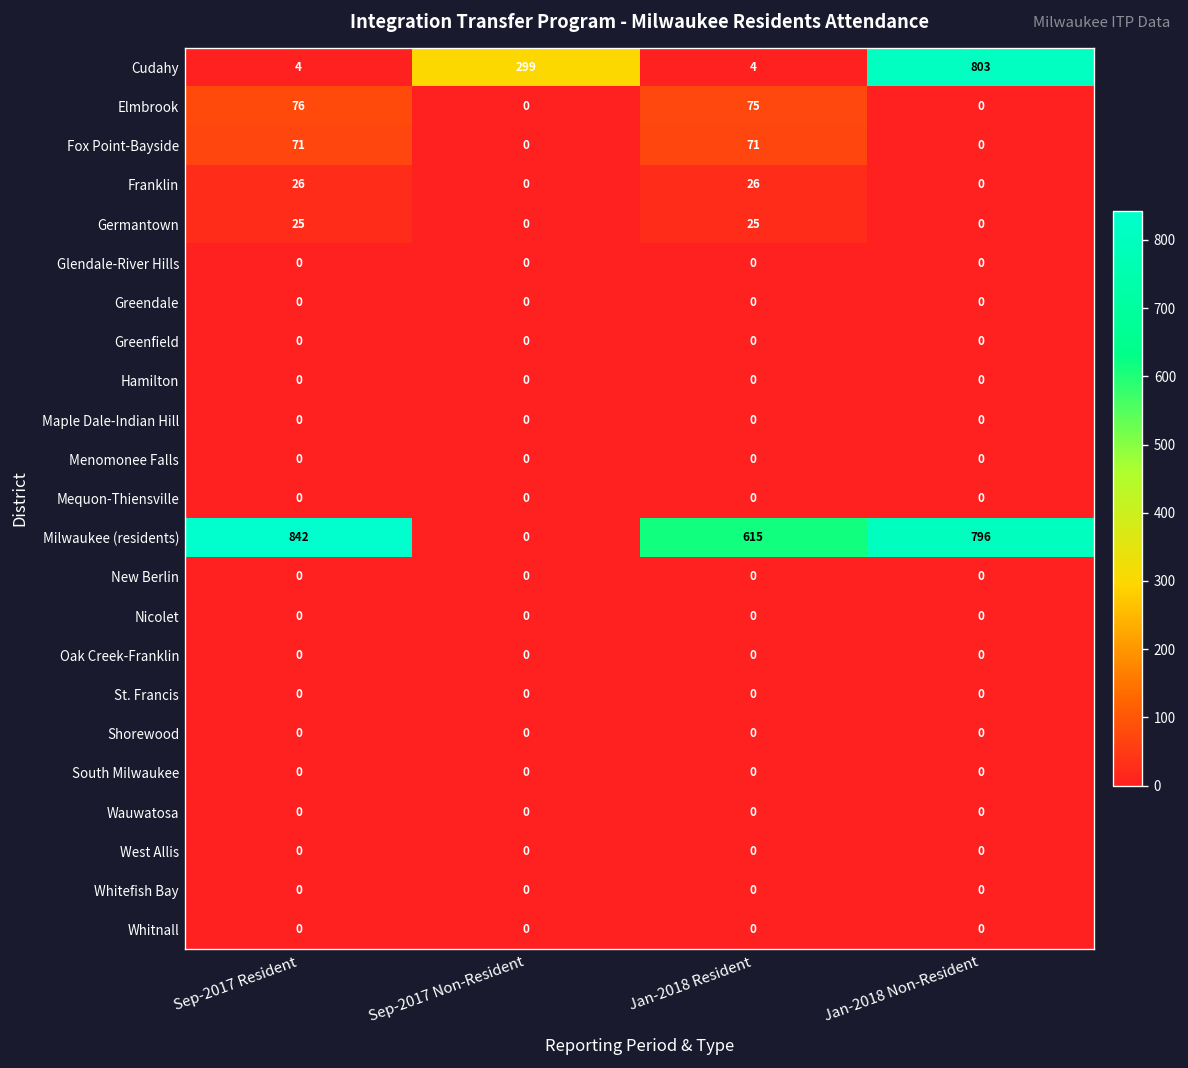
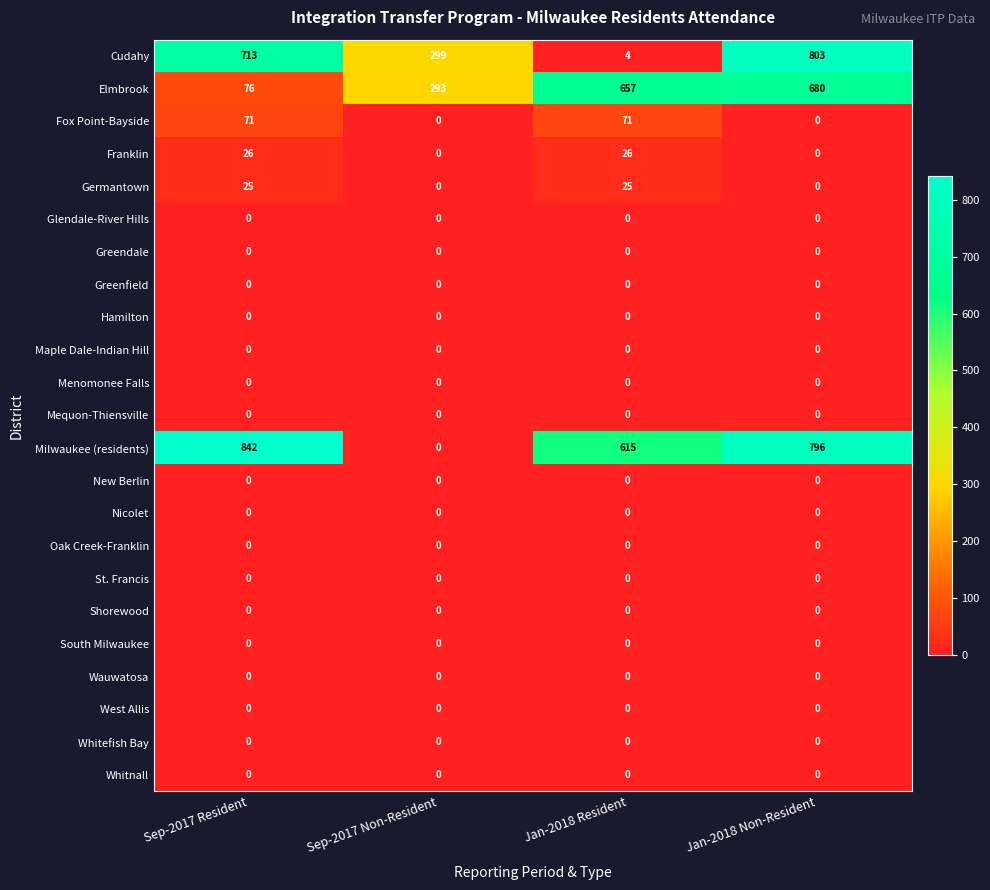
Cudahy, Sep-2017 Resident: 4 -> 713
Elmbrook, Sep-2017 Non-Resident: 0 -> 293
Elmbrook, Jan-2018 Resident: 75 -> 657
Elmbrook, Jan-2018 Non-Resident: 0 -> 680
